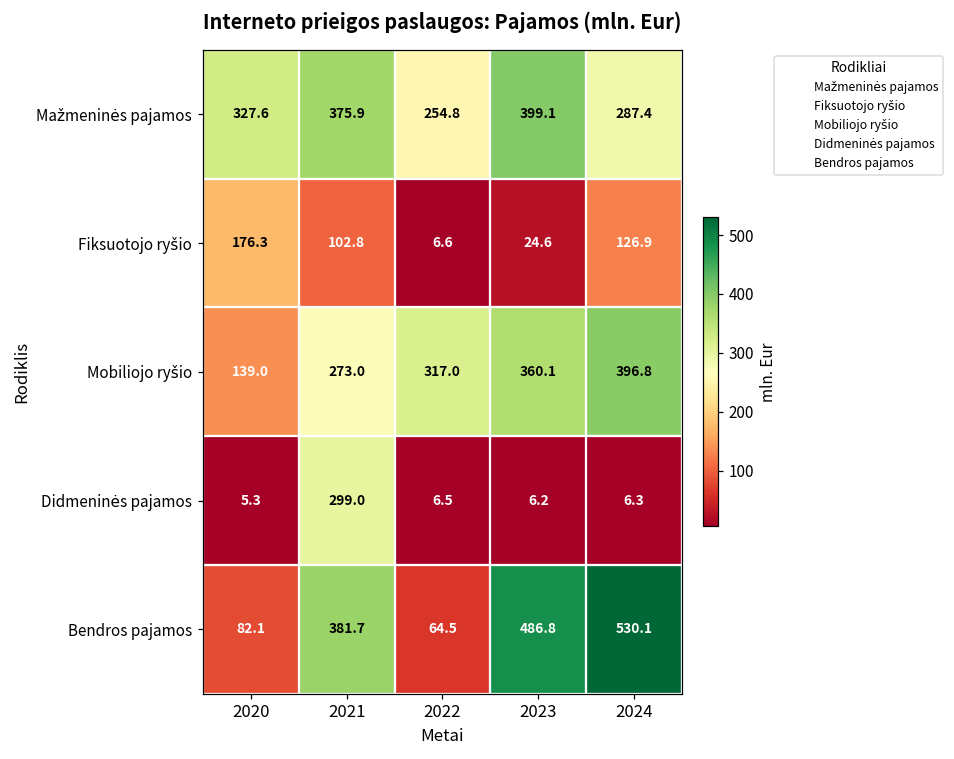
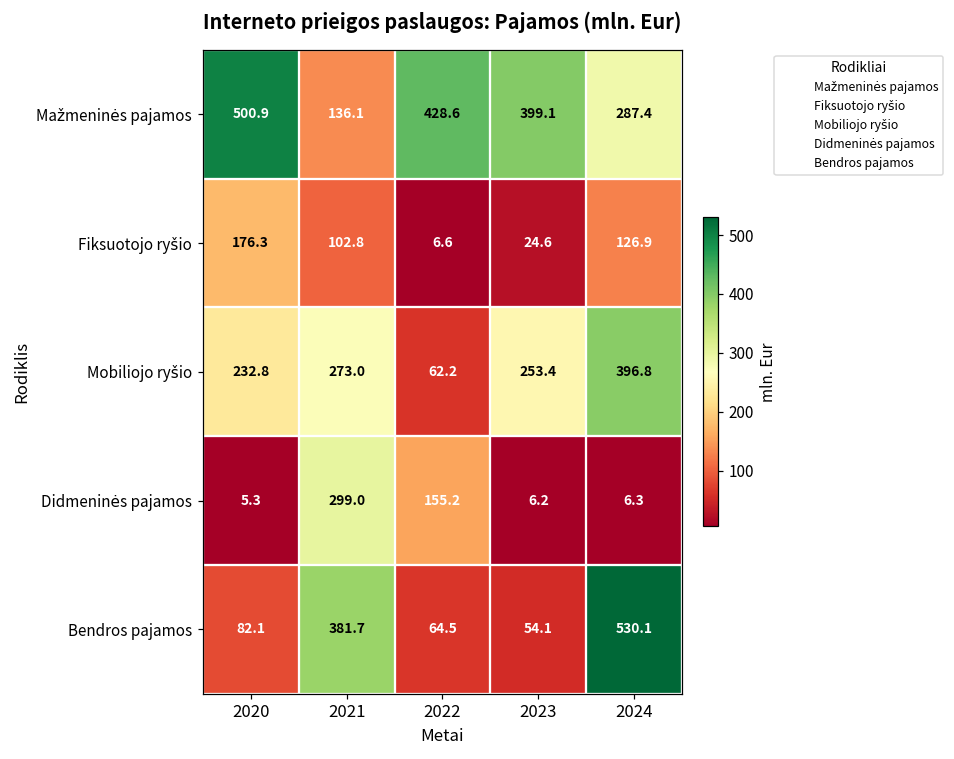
Mažmeninės pajamos, 2020: 327.6 -> 500.9
Mažmeninės pajamos, 2021: 375.9 -> 136.1
Mažmeninės pajamos, 2022: 254.8 -> 428.6
Mobiliojo ryšio, 2020: 139.0 -> 232.8
Mobiliojo ryšio, 2022: 317.0 -> 62.2
Mobiliojo ryšio, 2023: 360.1 -> 253.4
Didmeninės pajamos, 2022: 6.5 -> 155.2
Bendros pajamos, 2023: 486.8 -> 54.1
